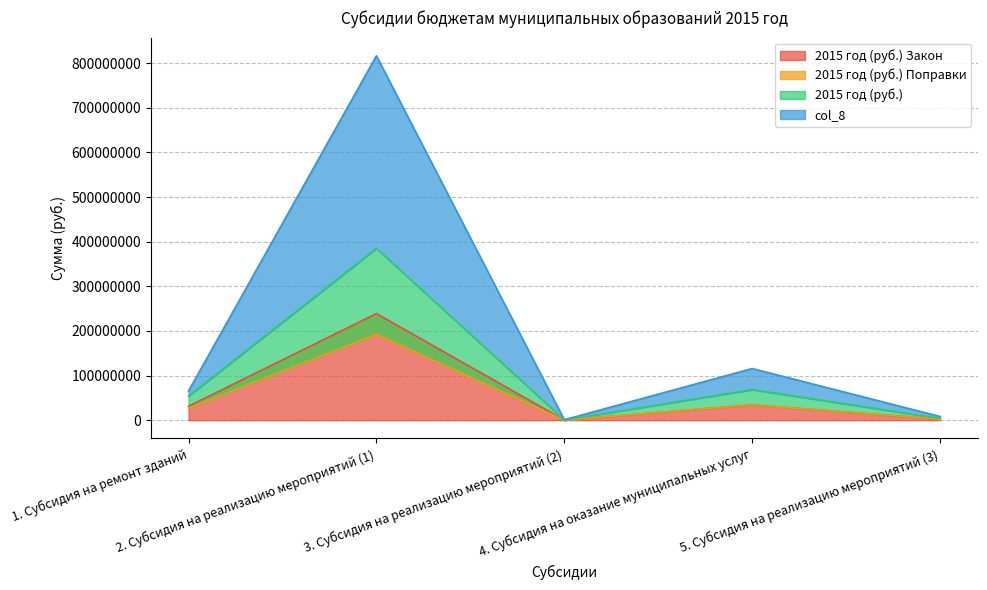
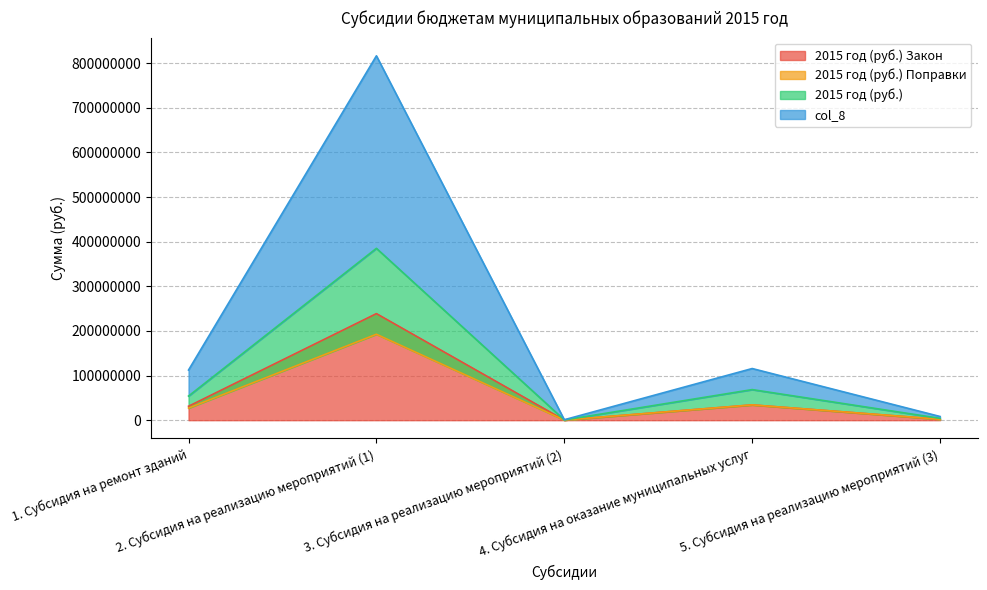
col_8, 1. Субсидия на ремонт зданий: 10000000 -> 60000000
